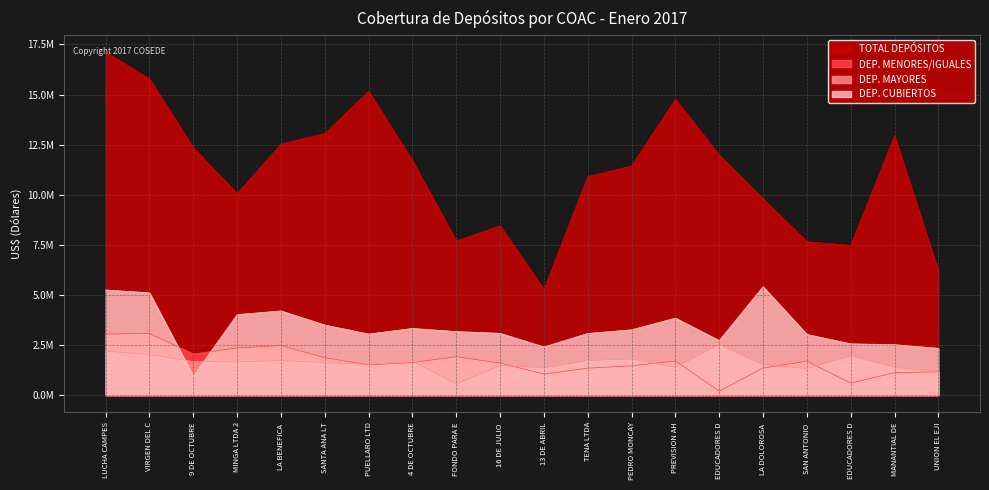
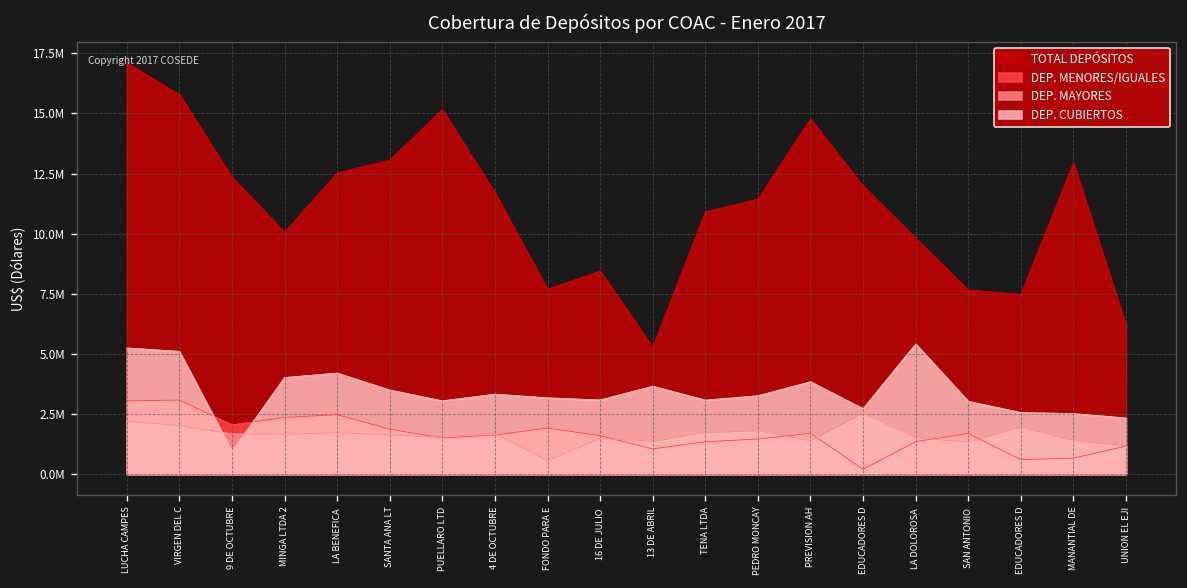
DEP. CUBIERTOS, 13 DE ABRIL: 2400000 -> 3700000
DEP. MENORES/IGUALES, MANANTIAL DE: 1100000 -> 700000
